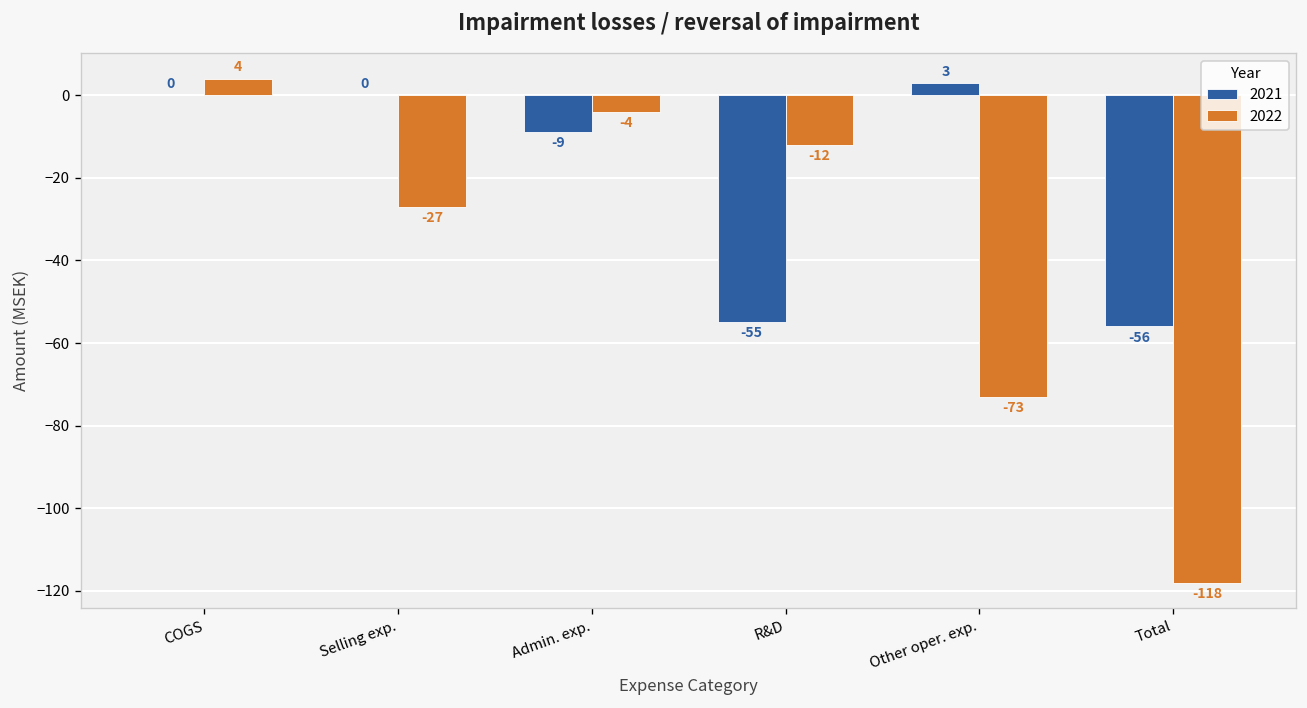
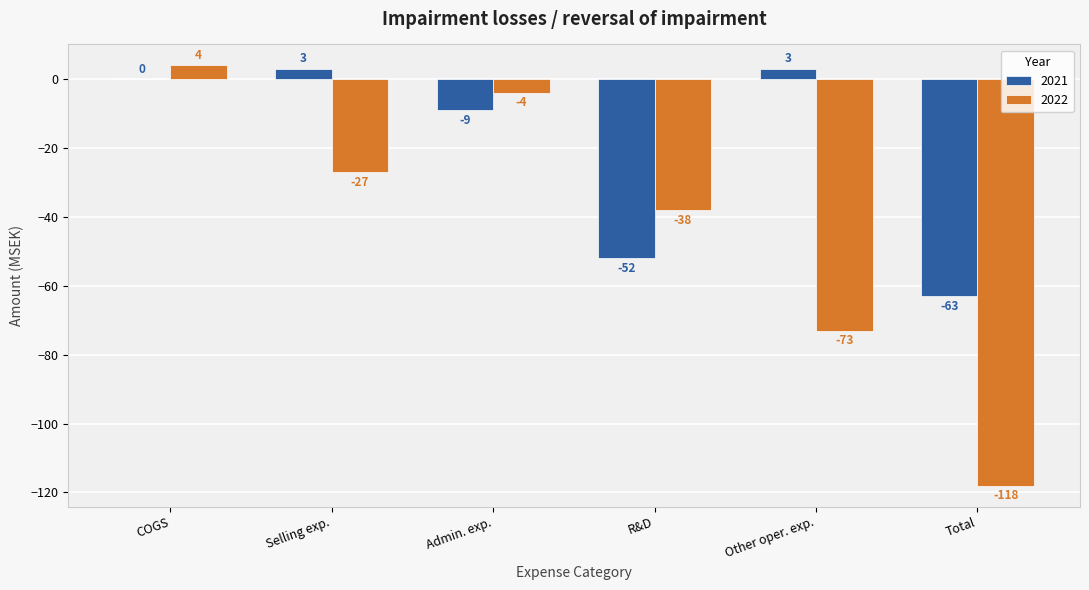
2021, Selling exp.: 0 -> 3
2021, R&D: -55 -> -52
2022, R&D: -12 -> -38
2021, Total: -56 -> -63
